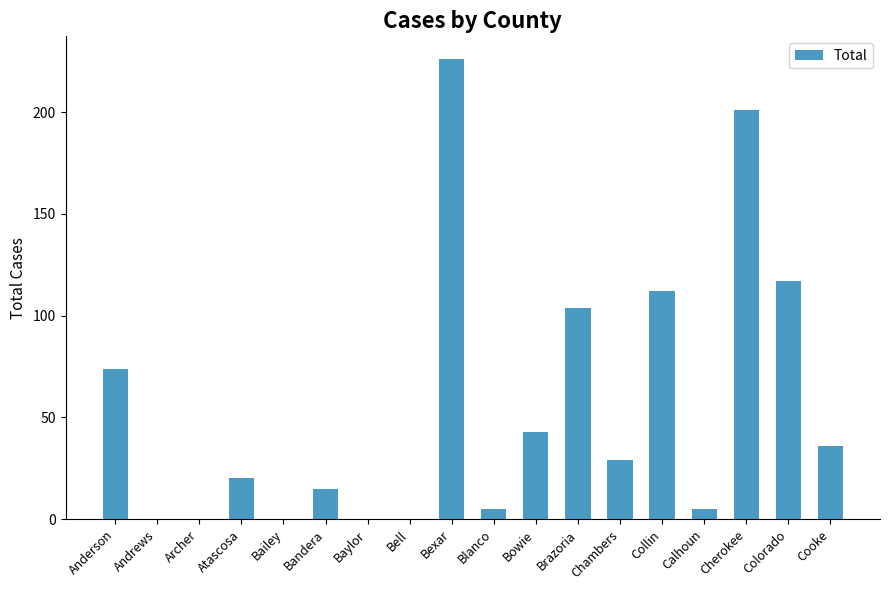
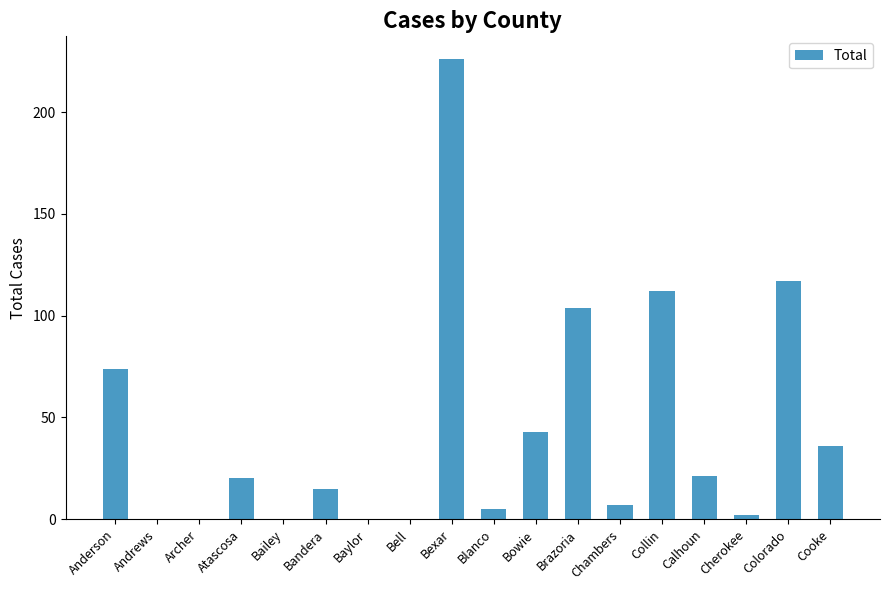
Chambers: 29 -> 7
Calhoun: 5 -> 21
Cherokee: 201 -> 2
